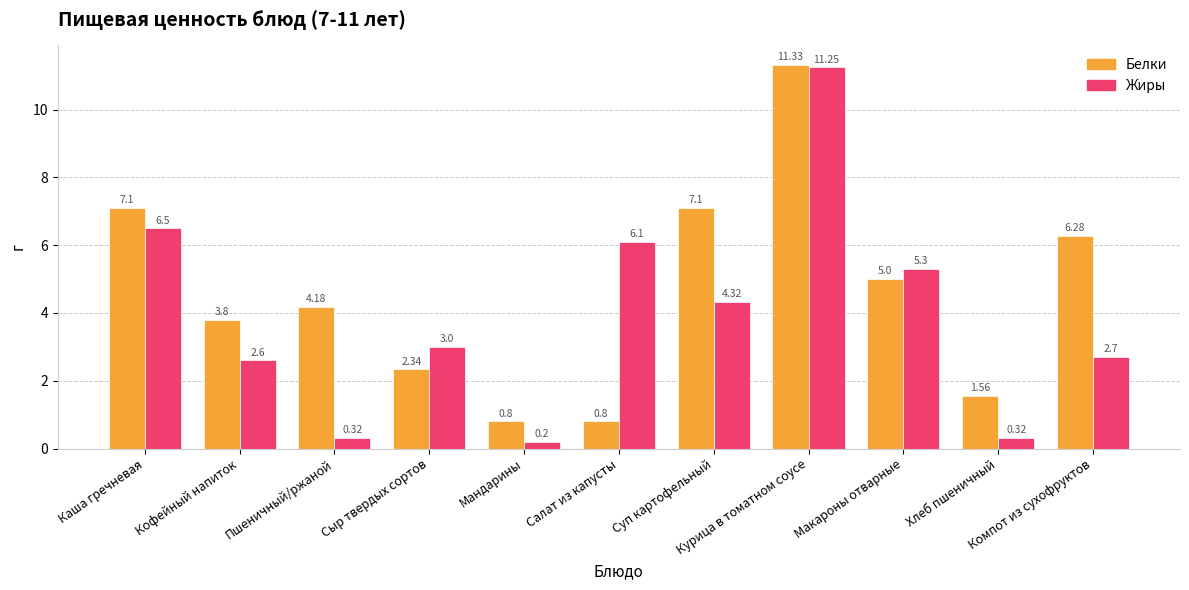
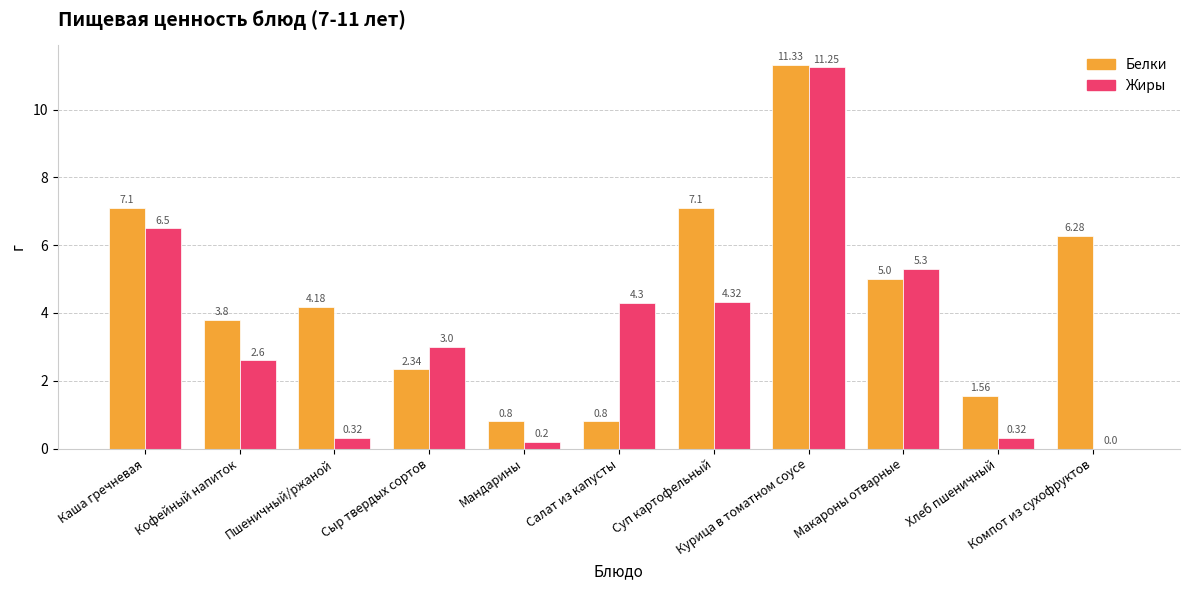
Жиры, Салат из капусты: 6.1 -> 4.3
Жиры, Компот из сухофруктов: 2.7 -> 0.0
